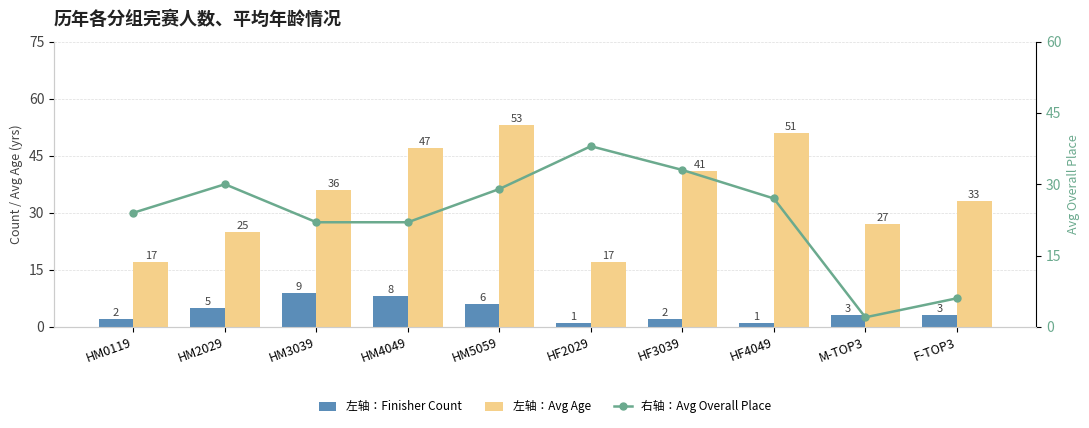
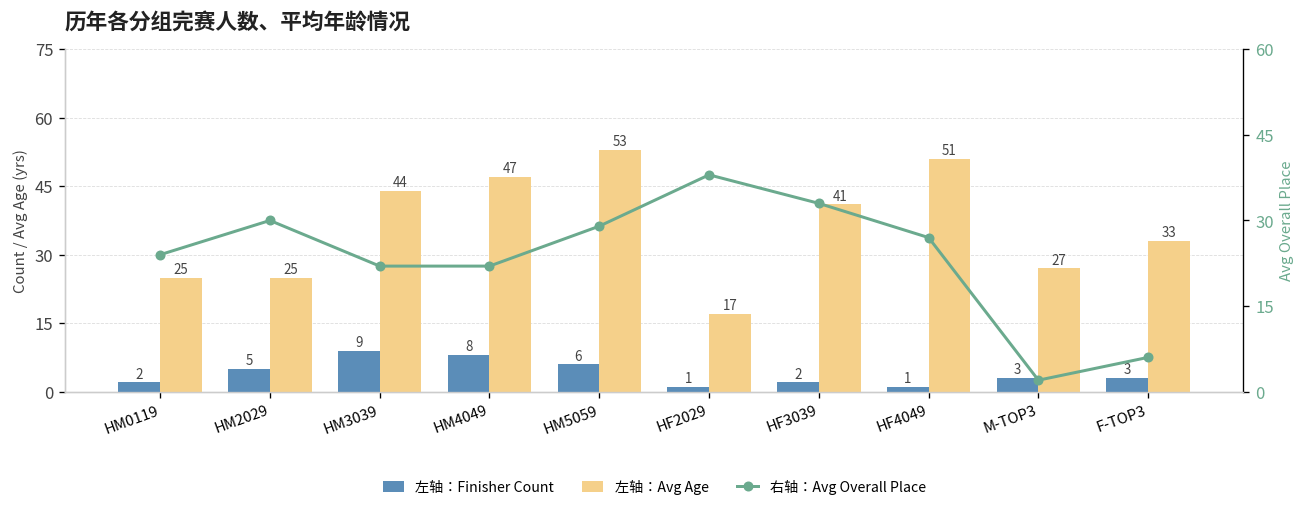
左轴：Avg Age, HM0119: 17 -> 25
左轴：Avg Age, HM3039: 36 -> 44
